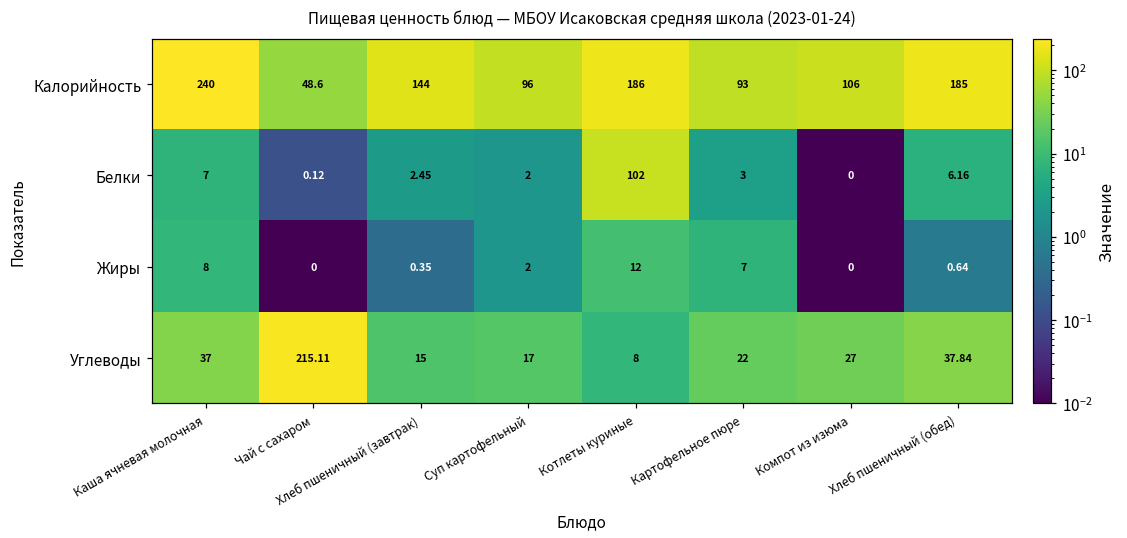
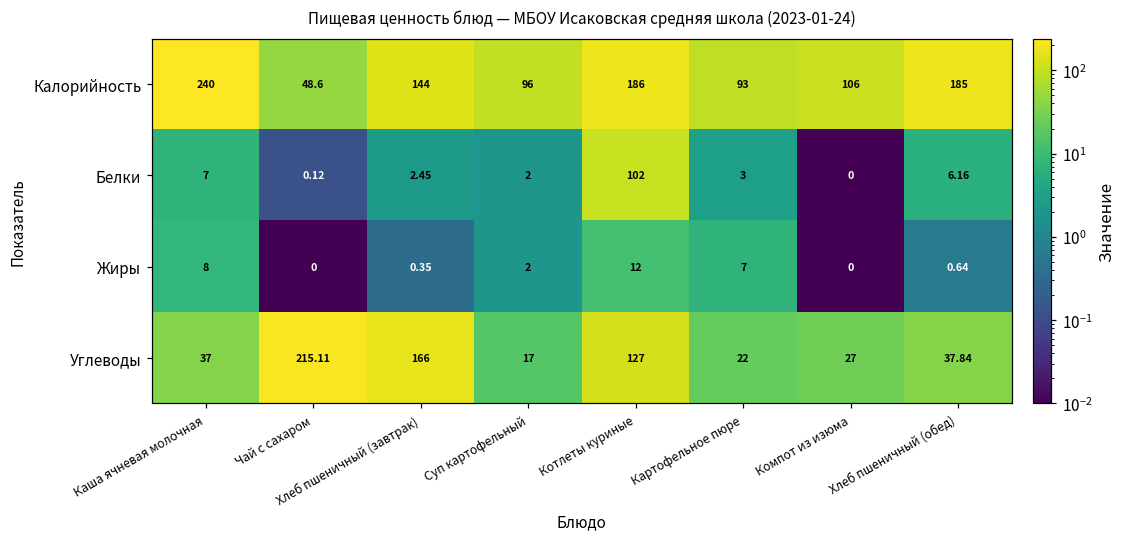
Углеводы, Хлеб пшеничный (завтрак): 15 -> 166
Углеводы, Котлеты куриные: 8 -> 127
